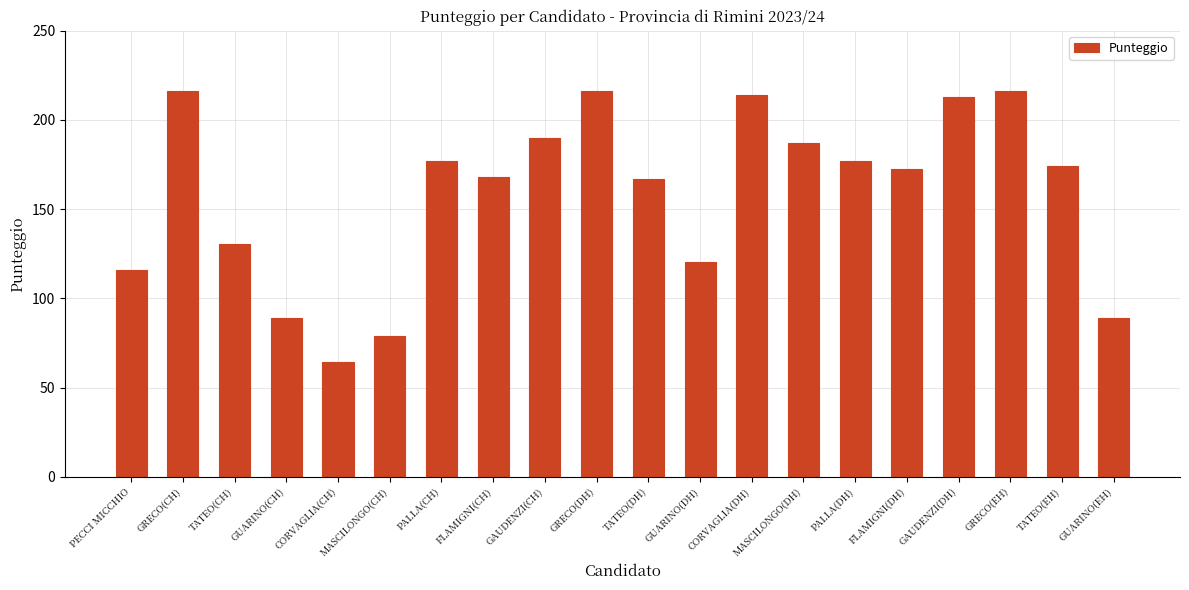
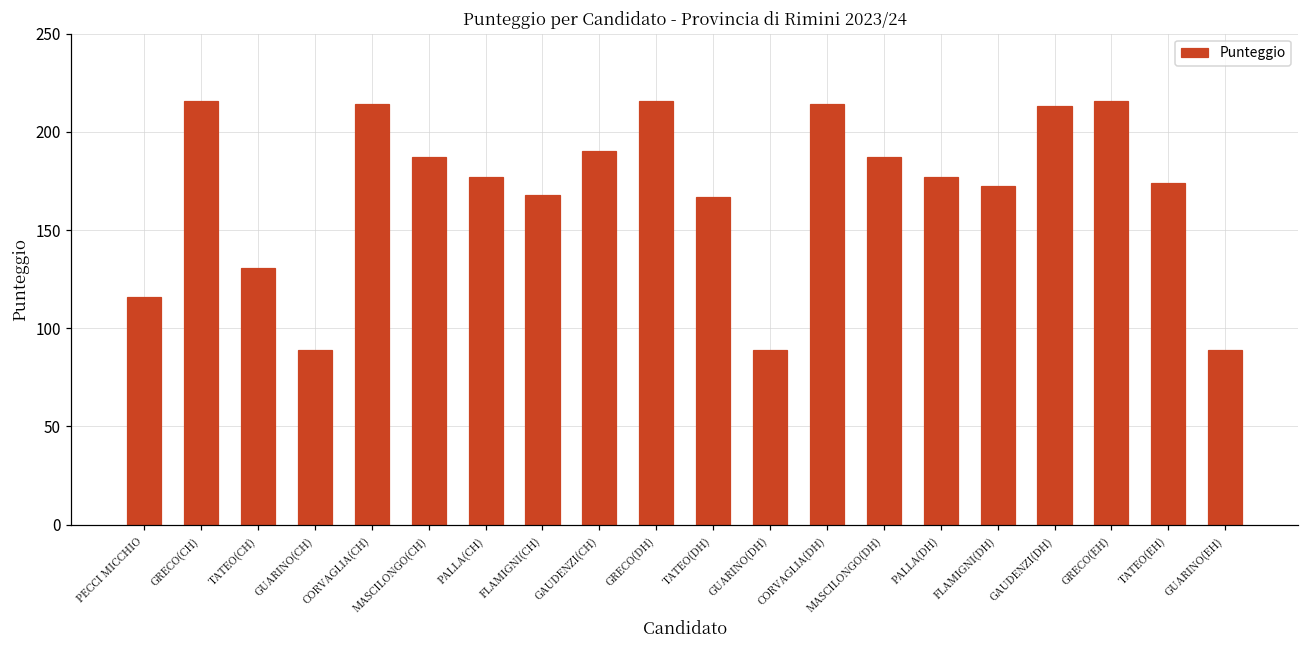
CORVAGLIA(CH): 64 -> 214
MASCILONGO(CH): 79 -> 187
GUARINO(DH): 120 -> 89
